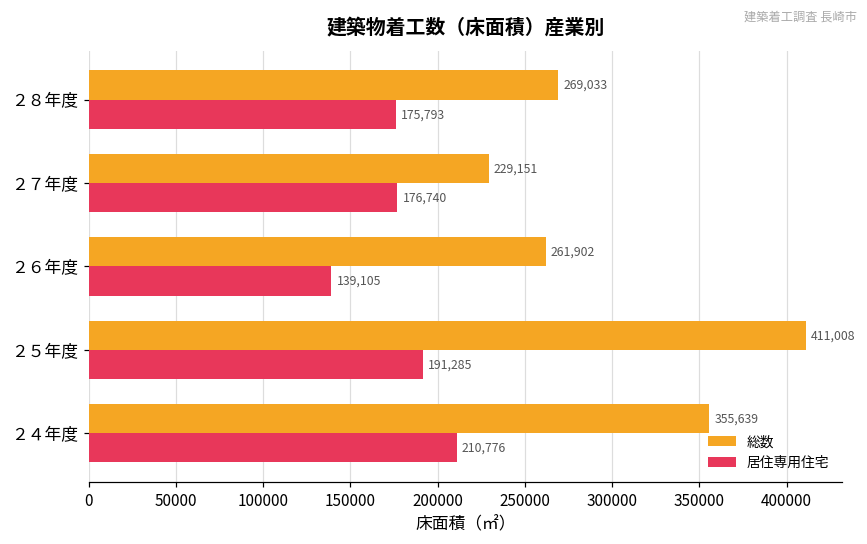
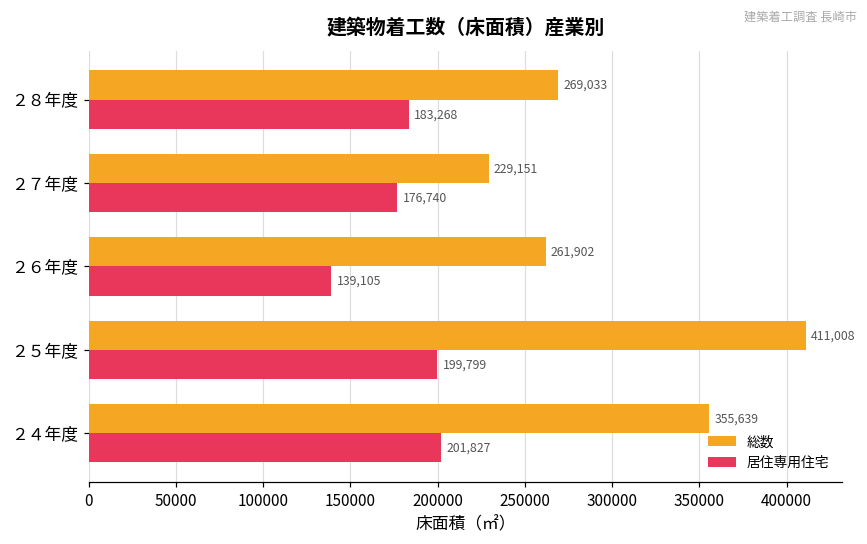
居住専用住宅, ２８年度: 175,793 -> 183,268
居住専用住宅, ２５年度: 191,285 -> 199,799
居住専用住宅, ２４年度: 210,776 -> 201,827
